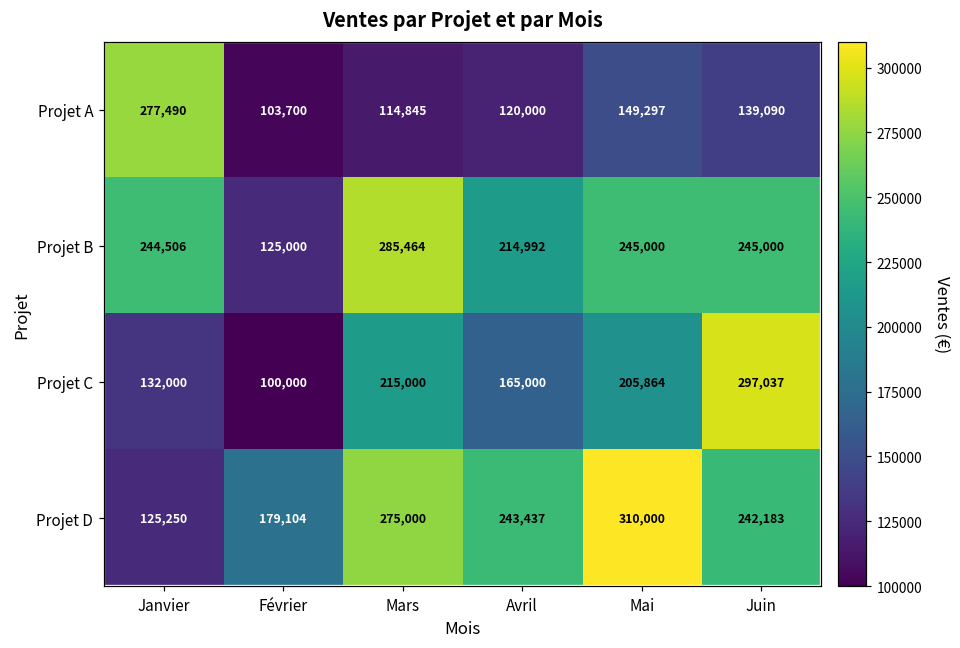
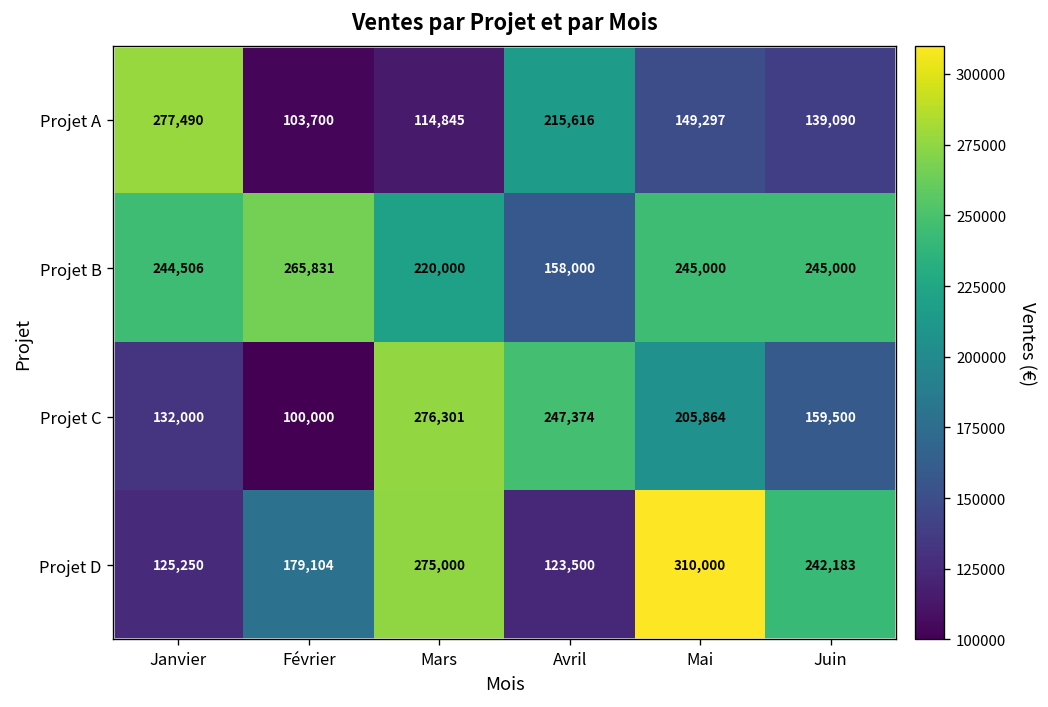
Projet A, Avril: 120,000 -> 215,616
Projet B, Février: 125,000 -> 265,831
Projet B, Mars: 285,464 -> 220,000
Projet B, Avril: 214,992 -> 158,000
Projet C, Mars: 215,000 -> 276,301
Projet C, Avril: 165,000 -> 247,374
Projet C, Juin: 297,037 -> 159,500
Projet D, Avril: 243,437 -> 123,500
